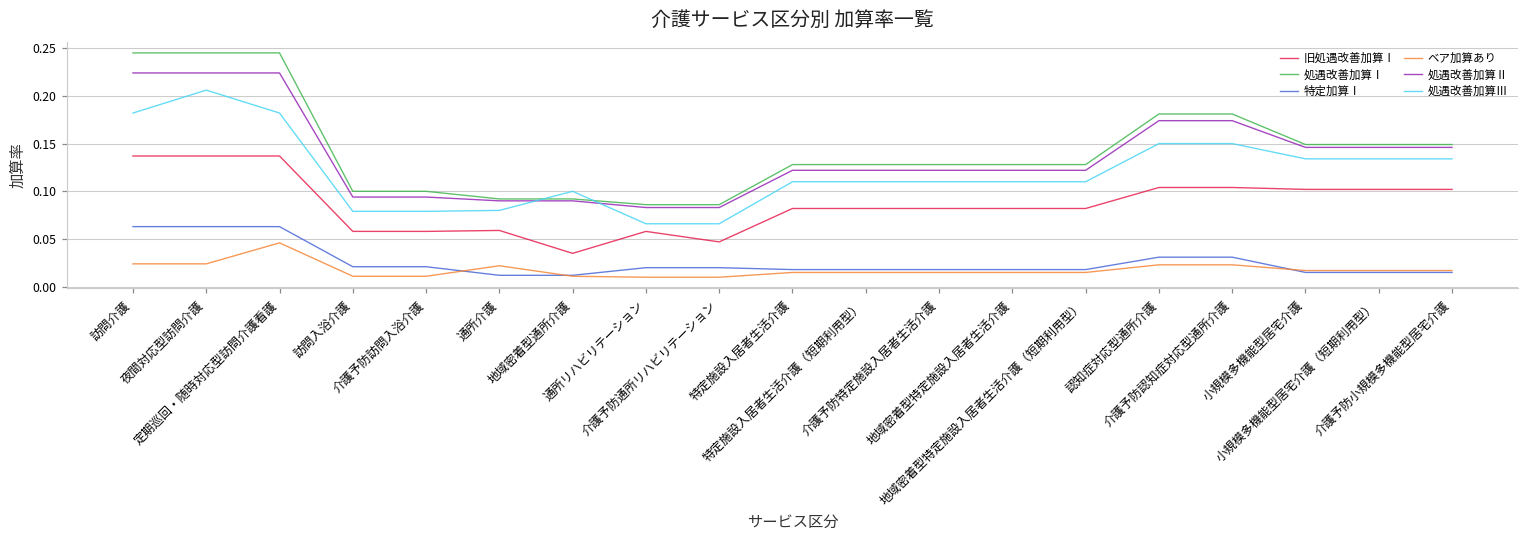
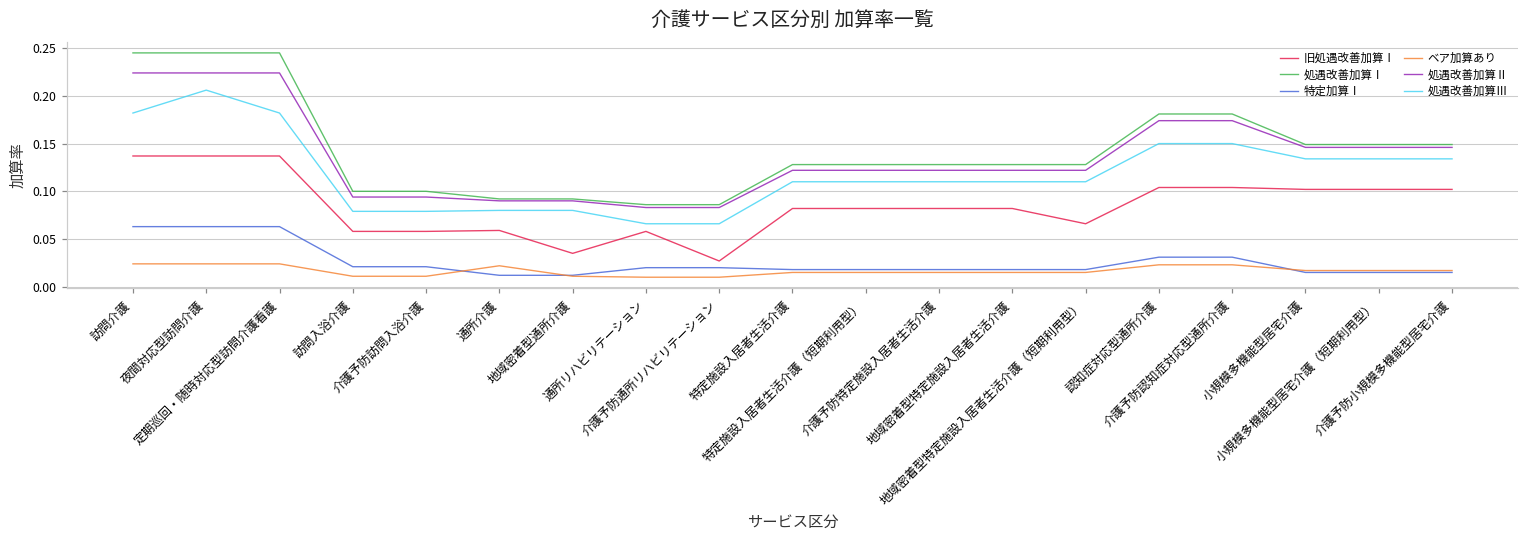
ベア加算あり, 定期巡回・随時対応型訪問介護看護: 0.05 -> 0.02
処遇改善加算Ⅲ, 地域密着型通所介護: 0.10 -> 0.08
旧処遇改善加算Ⅰ, 介護予防通所リハビリテーション: 0.05 -> 0.03
旧処遇改善加算Ⅰ, 地域密着型特定施設入居者生活介護（短期利用型）: 0.08 -> 0.07
